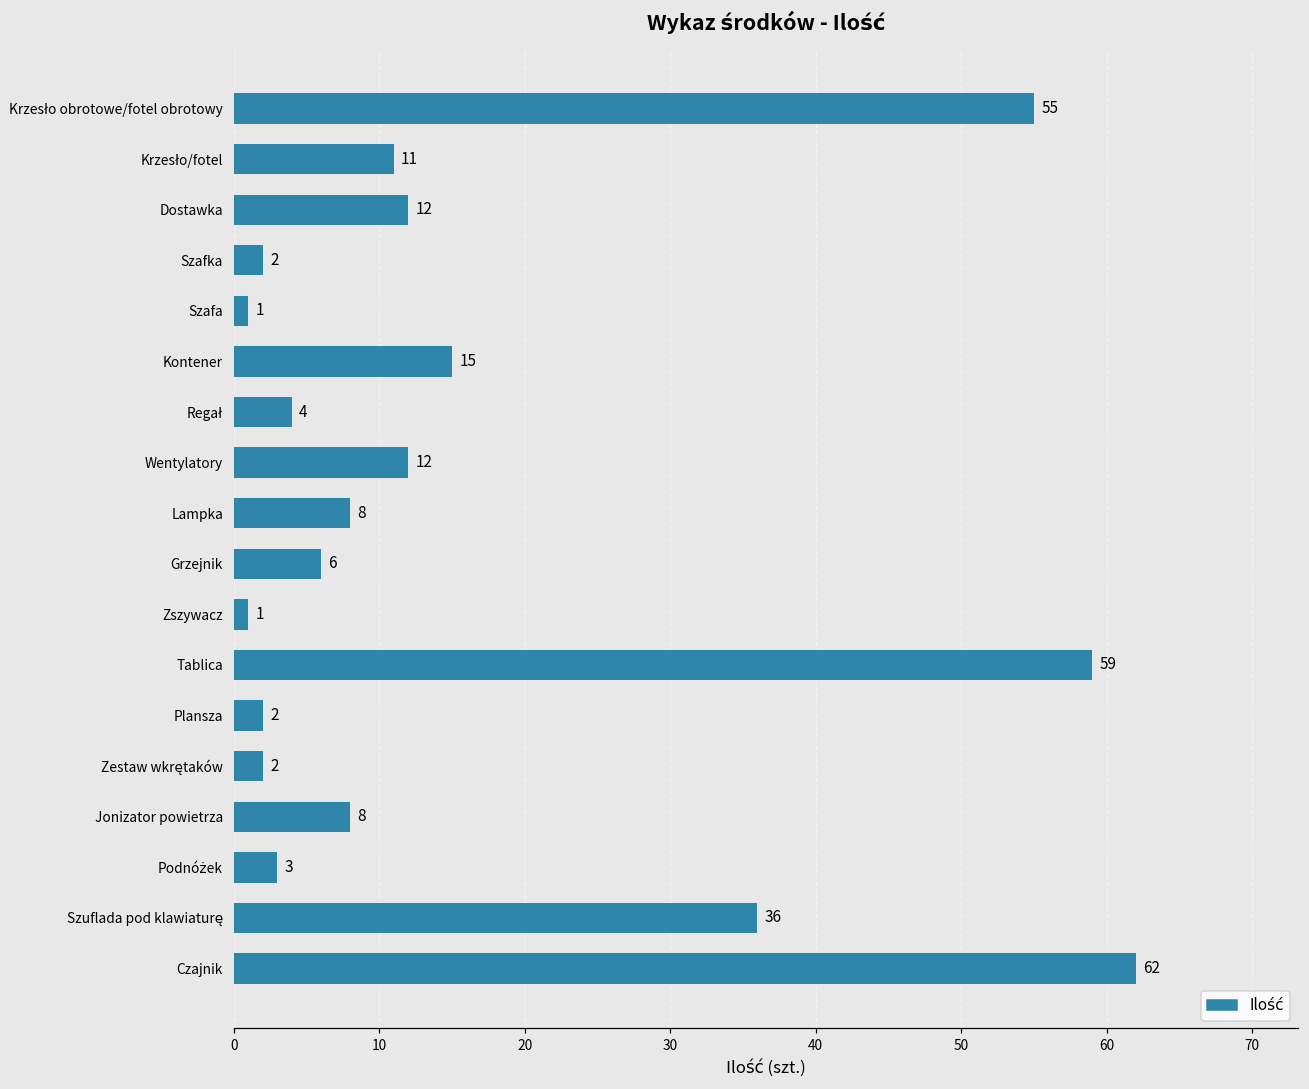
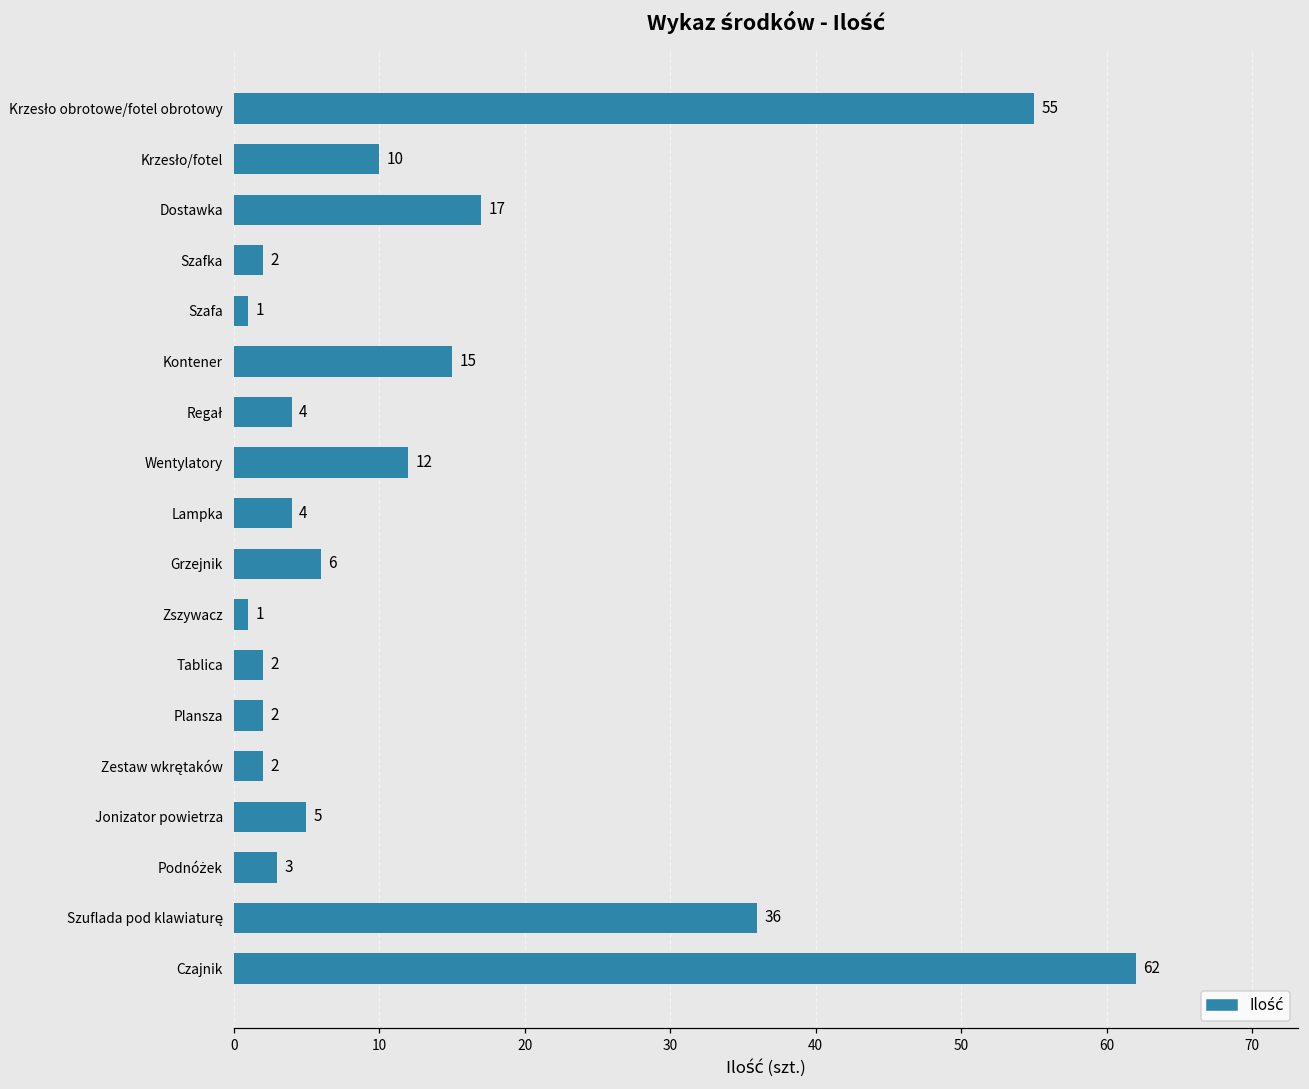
Krzesło/fotel: 11 -> 10
Dostawka: 12 -> 17
Lampka: 8 -> 4
Tablica: 59 -> 2
Jonizator powietrza: 8 -> 5
